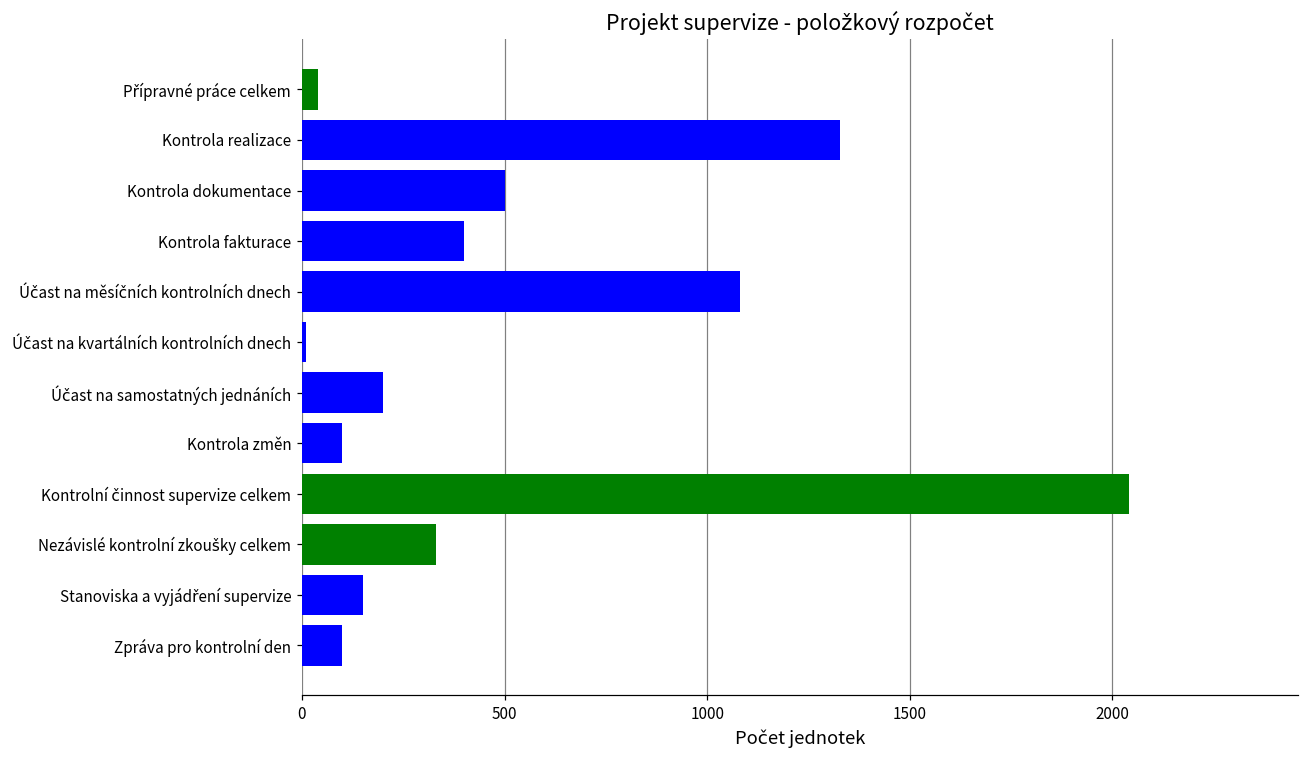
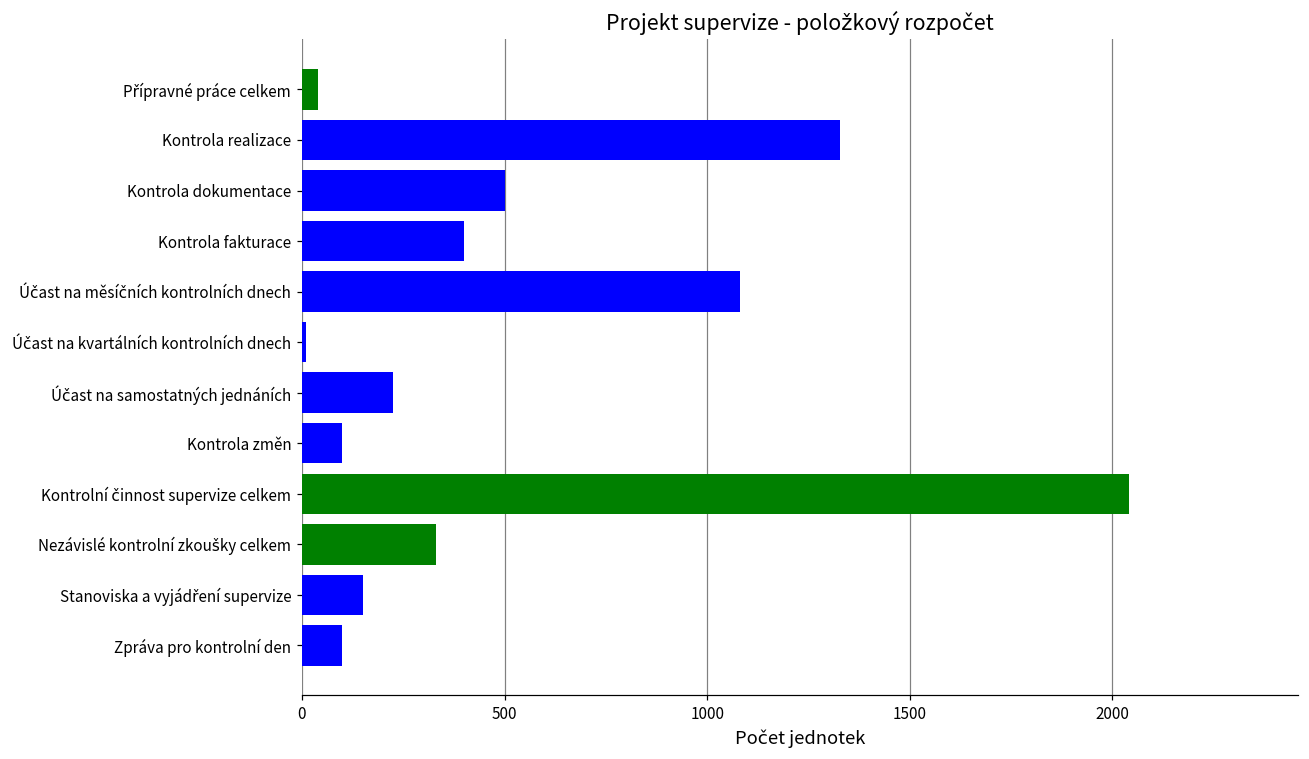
Účast na samostatných jednáních: 200 -> 230
